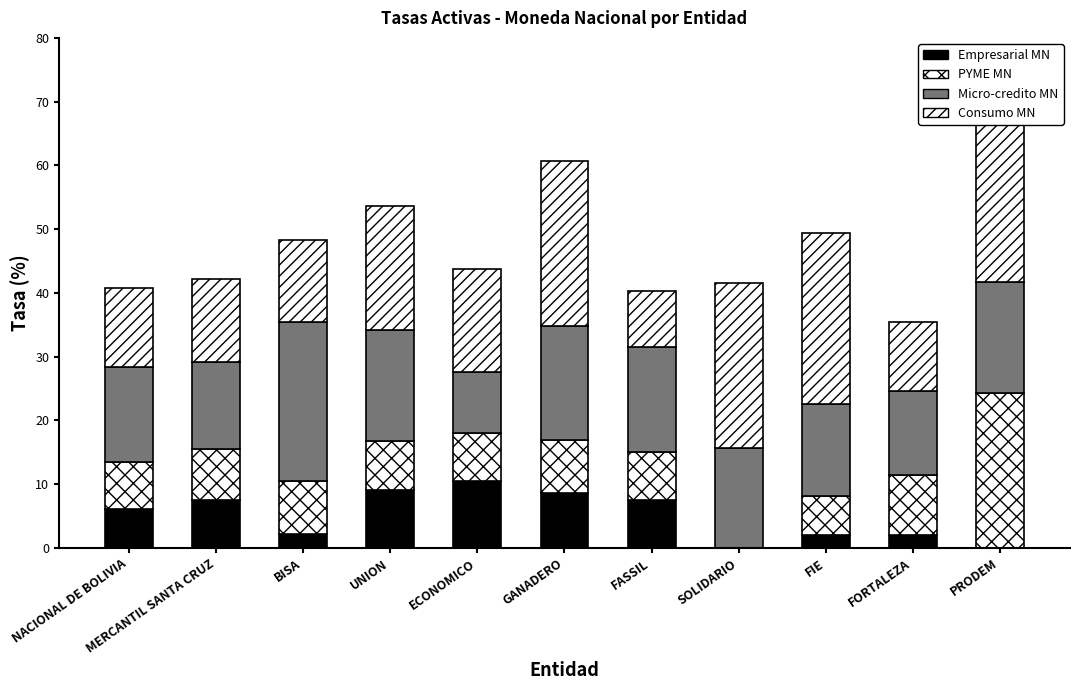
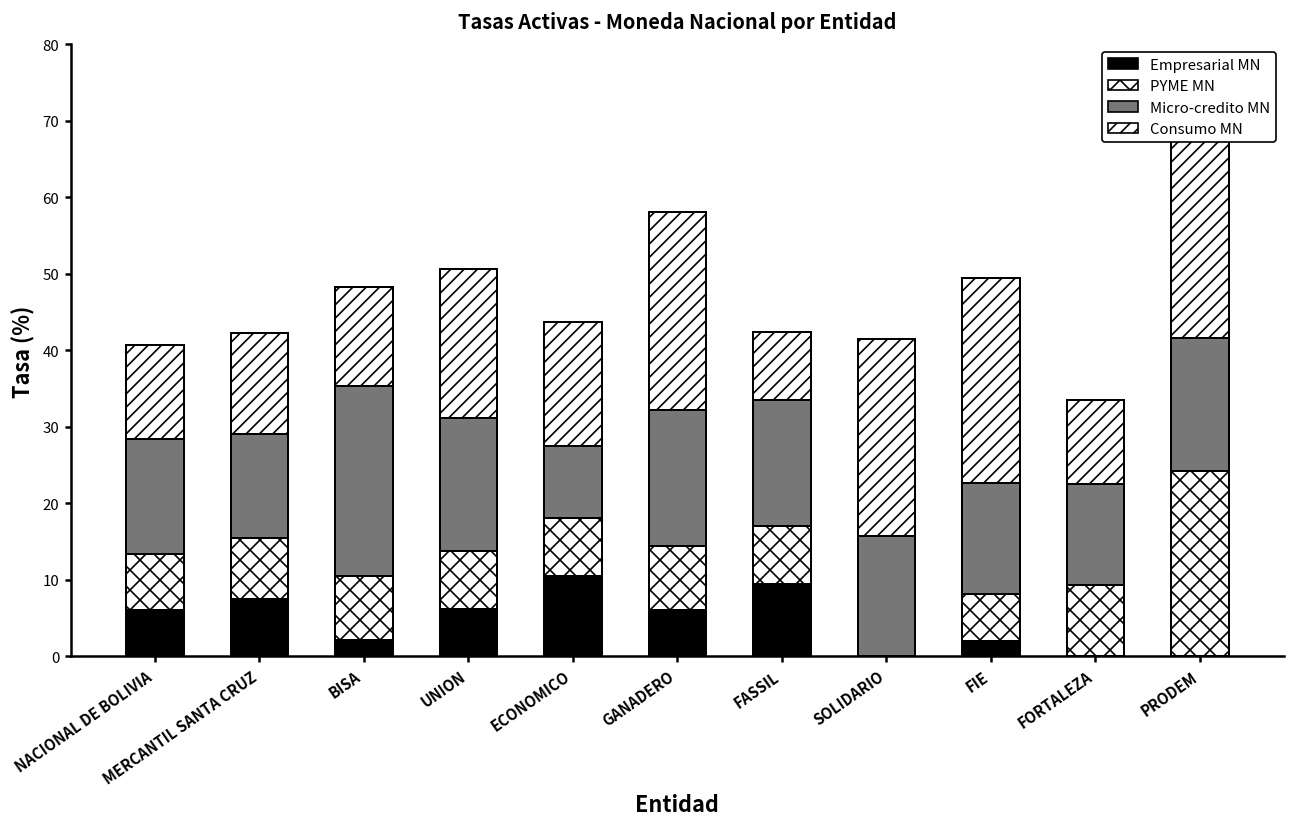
Empresarial MN, UNION: 9 -> 6
Empresarial MN, GANADERO: 9 -> 6
Empresarial MN, FASSIL: 7 -> 10
Empresarial MN, FORTALEZA: 2 -> 0
